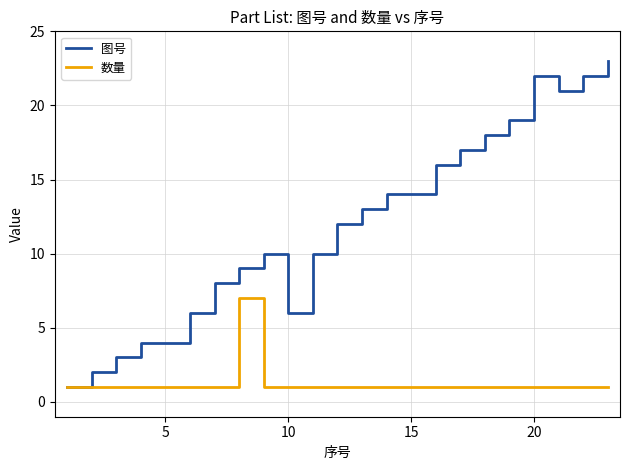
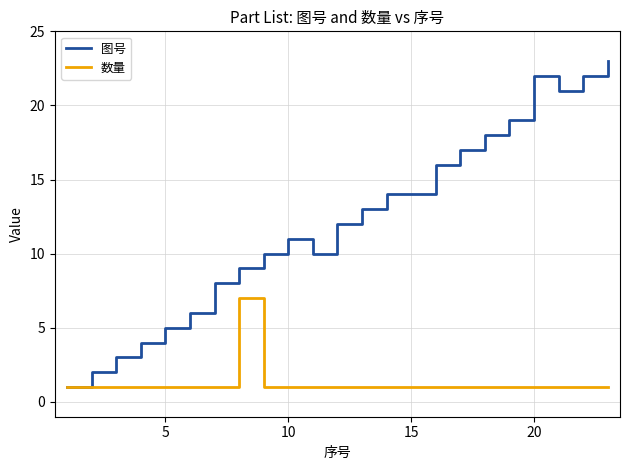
图号, 5: 4 -> 5
图号, 10: 6 -> 11
